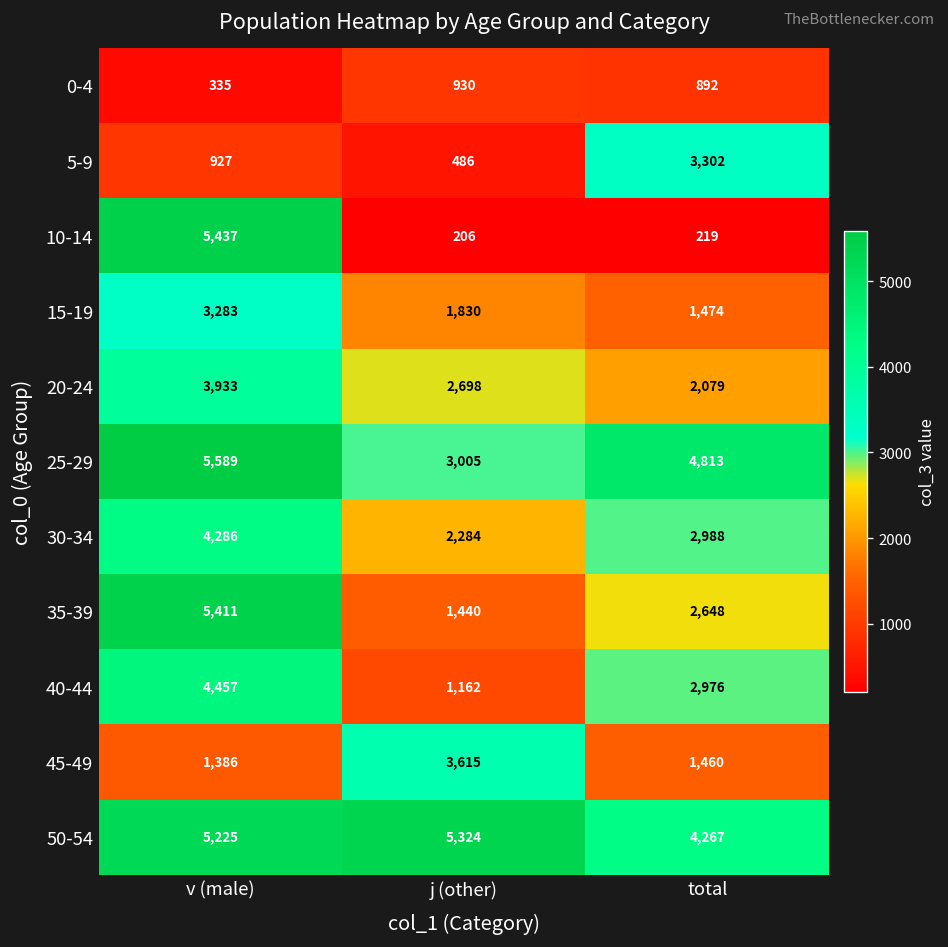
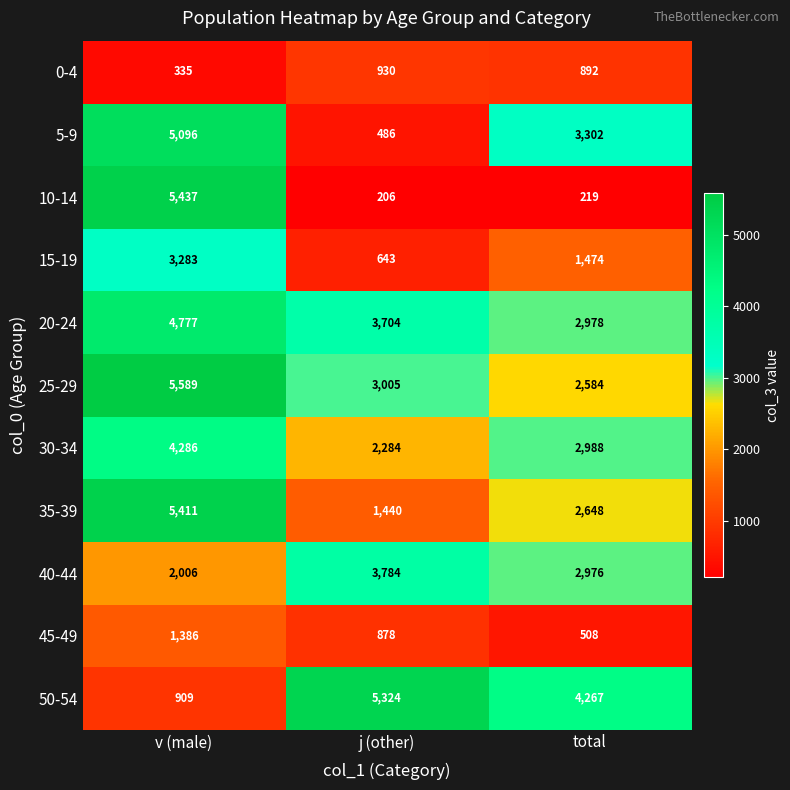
5-9, v (male): 927 -> 5,096
15-19, j (other): 1,830 -> 643
20-24, v (male): 3,933 -> 4,777
20-24, j (other): 2,698 -> 3,704
20-24, total: 2,079 -> 2,978
25-29, total: 4,813 -> 2,584
40-44, v (male): 4,457 -> 2,006
40-44, j (other): 1,162 -> 3,784
45-49, j (other): 3,615 -> 878
45-49, total: 1,460 -> 508
50-54, v (male): 5,225 -> 909
